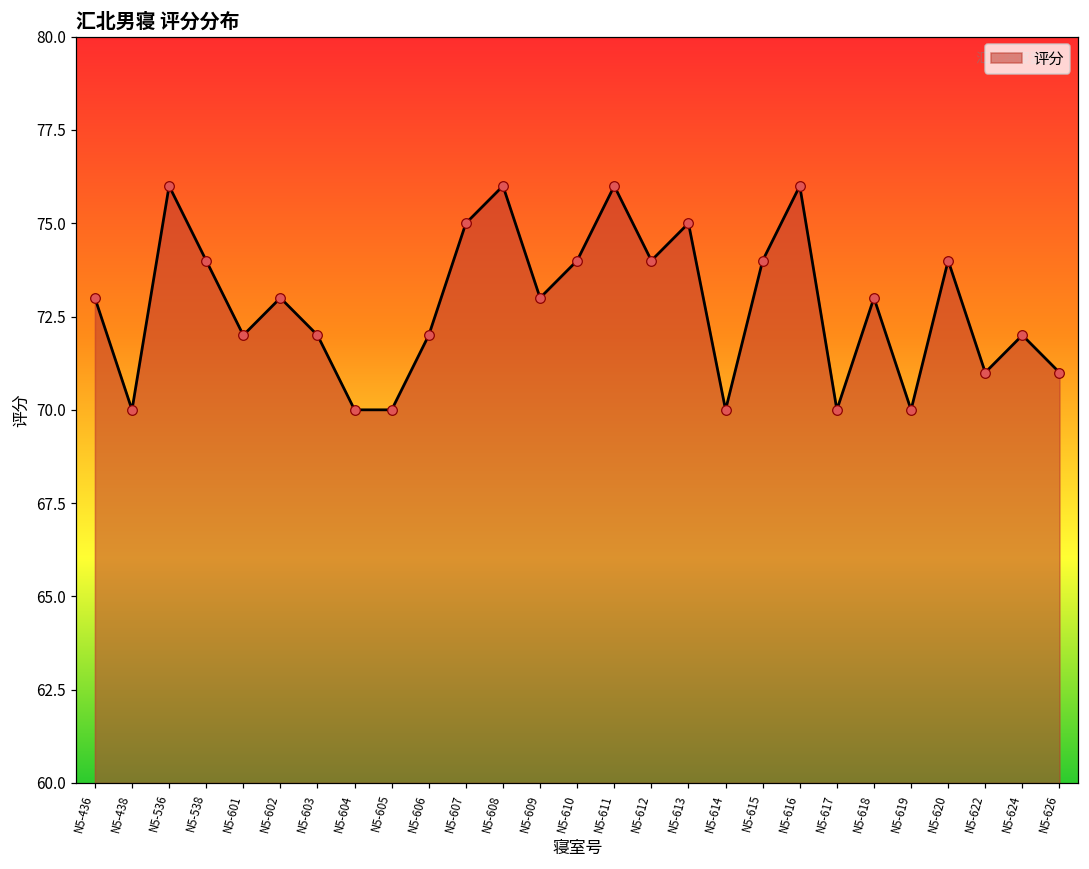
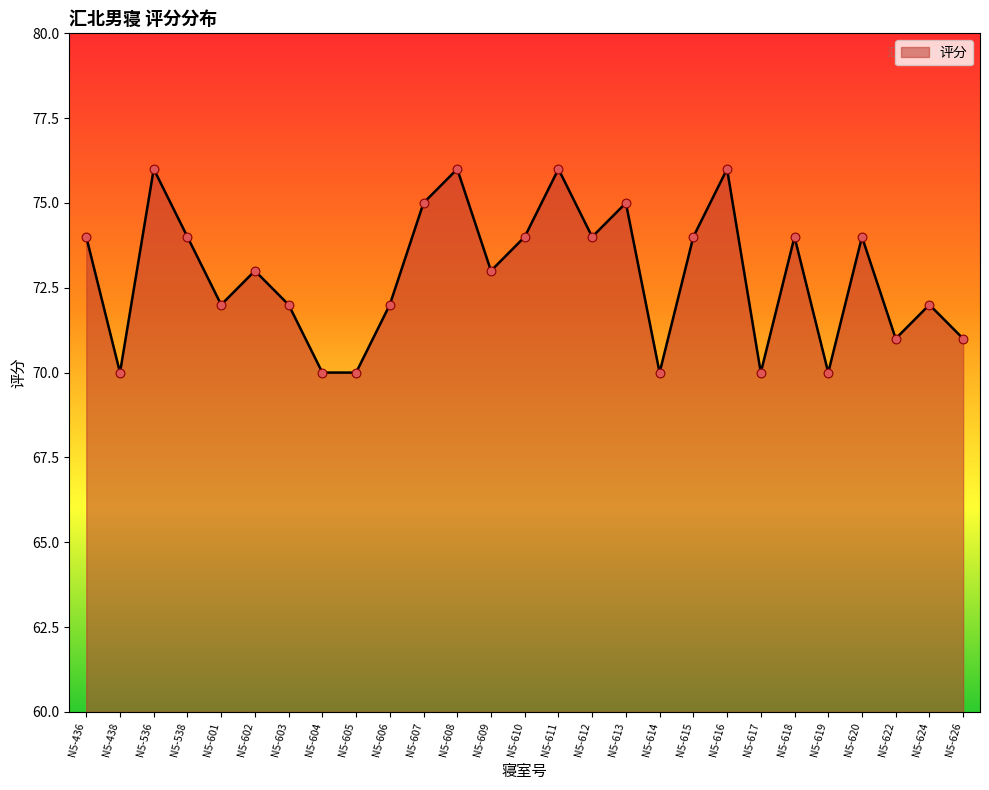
N5-436: 73 -> 74
N5-618: 73 -> 74
